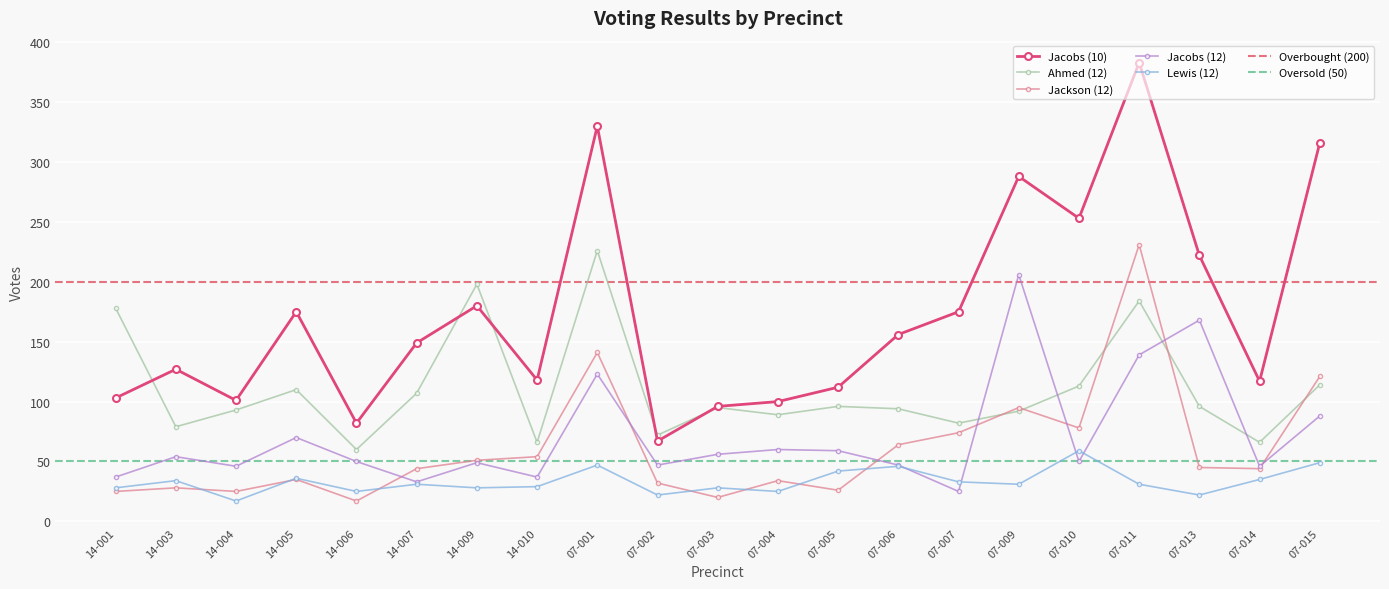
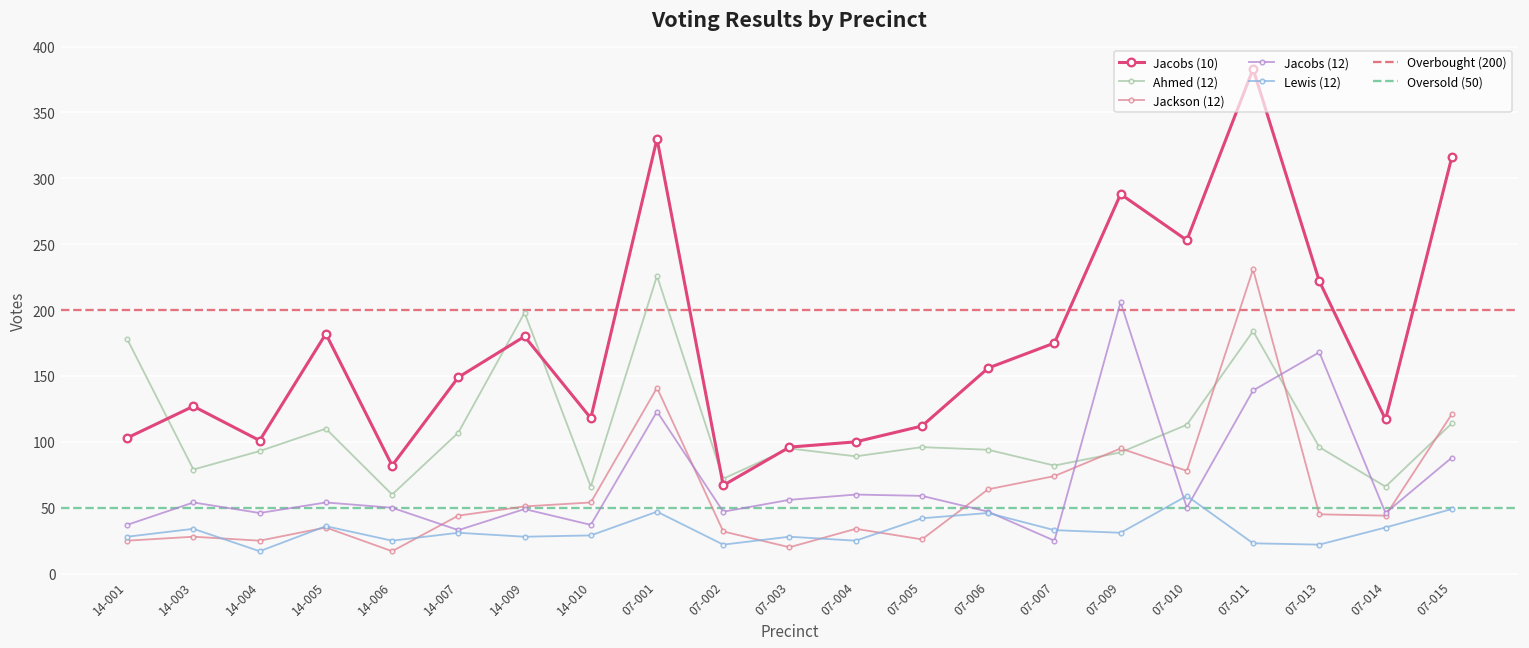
Jacobs (10), 14-005: 175 -> 182
Jacobs (12), 14-005: 70 -> 54
Lewis (12), 07-011: 31 -> 23
